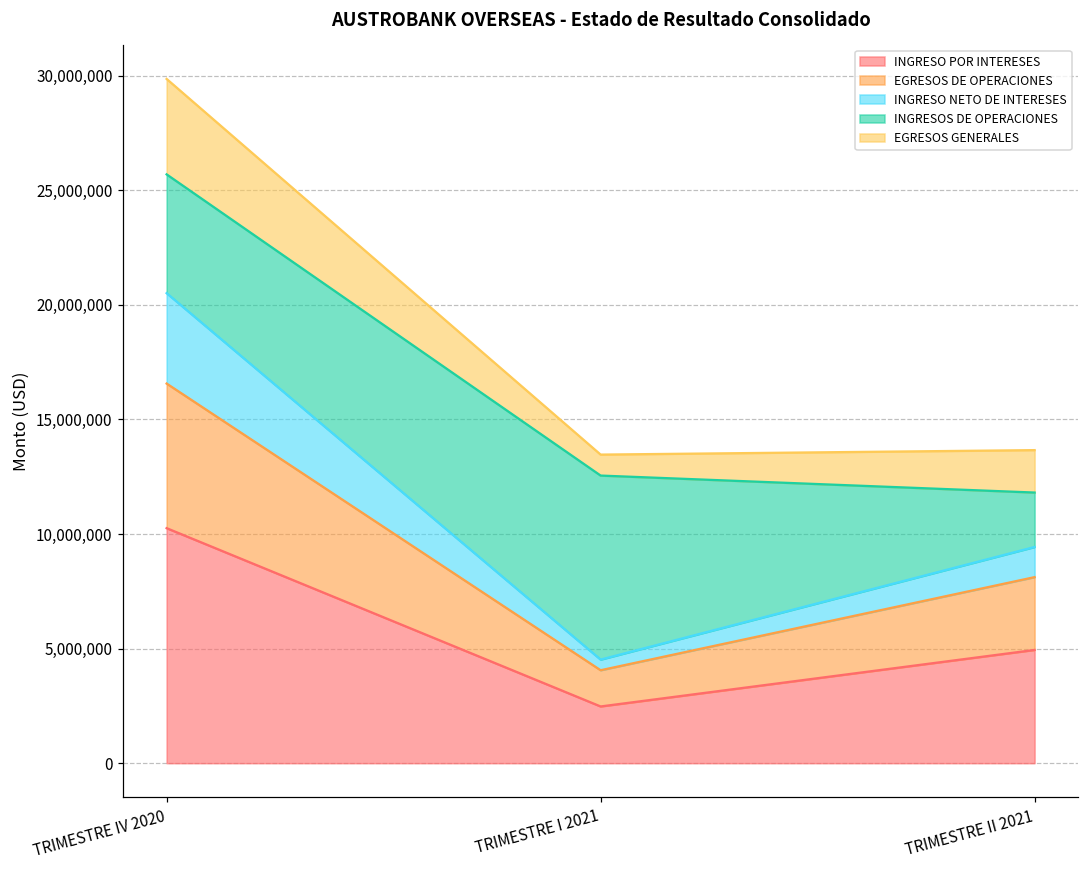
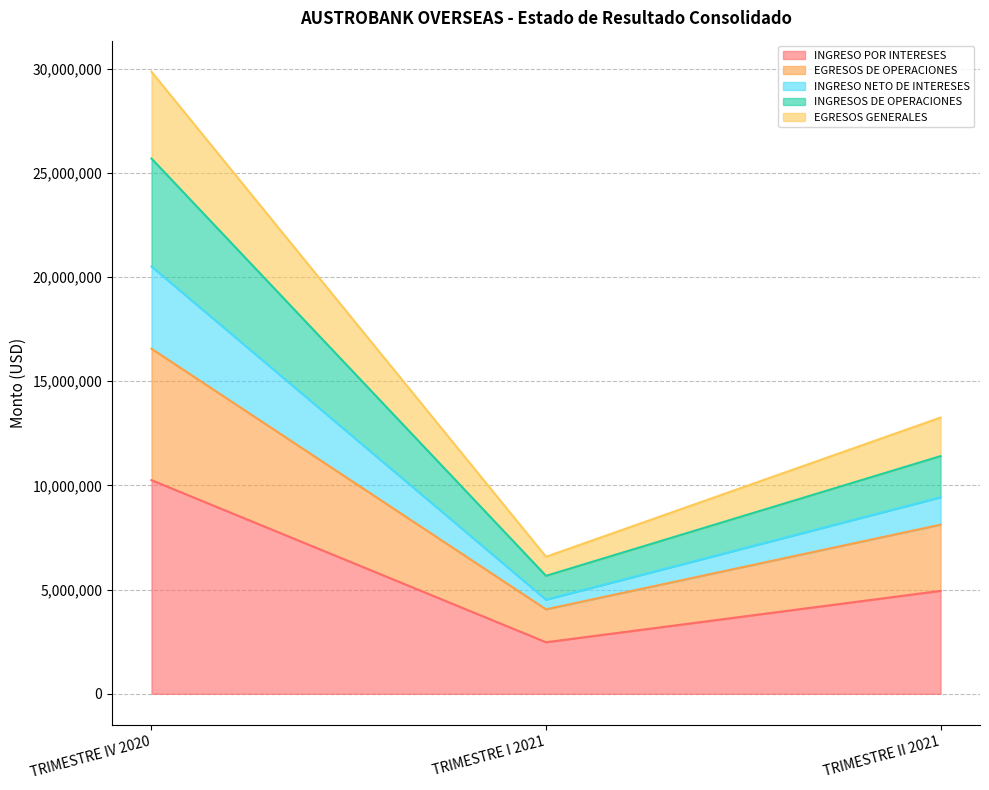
INGRESOS DE OPERACIONES, TRIMESTRE I 2021: 8,000,000 -> 1,100,000
INGRESOS DE OPERACIONES, TRIMESTRE II 2021: 2,400,000 -> 2,000,000
